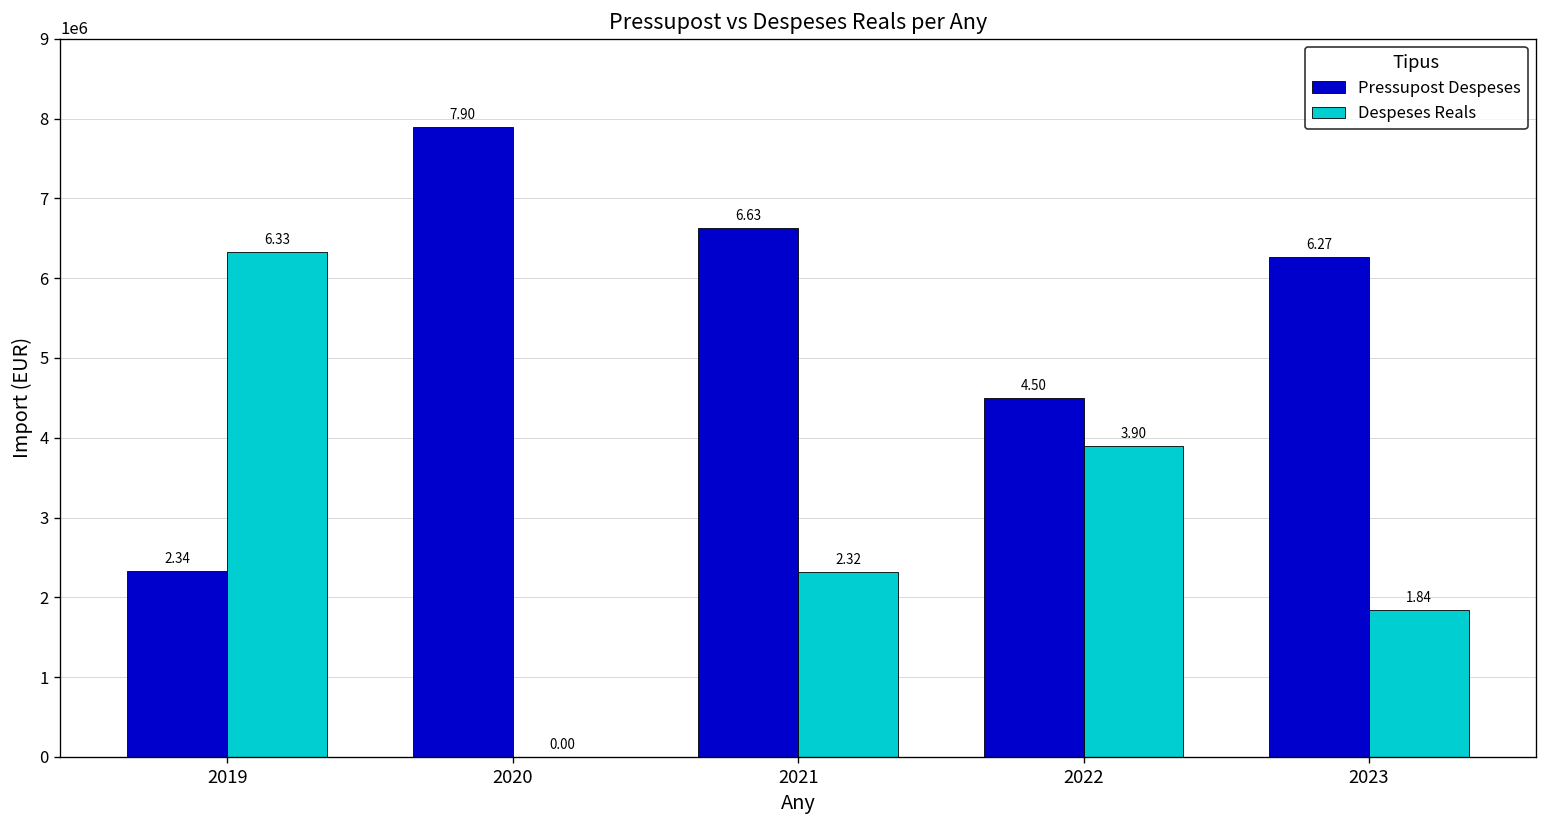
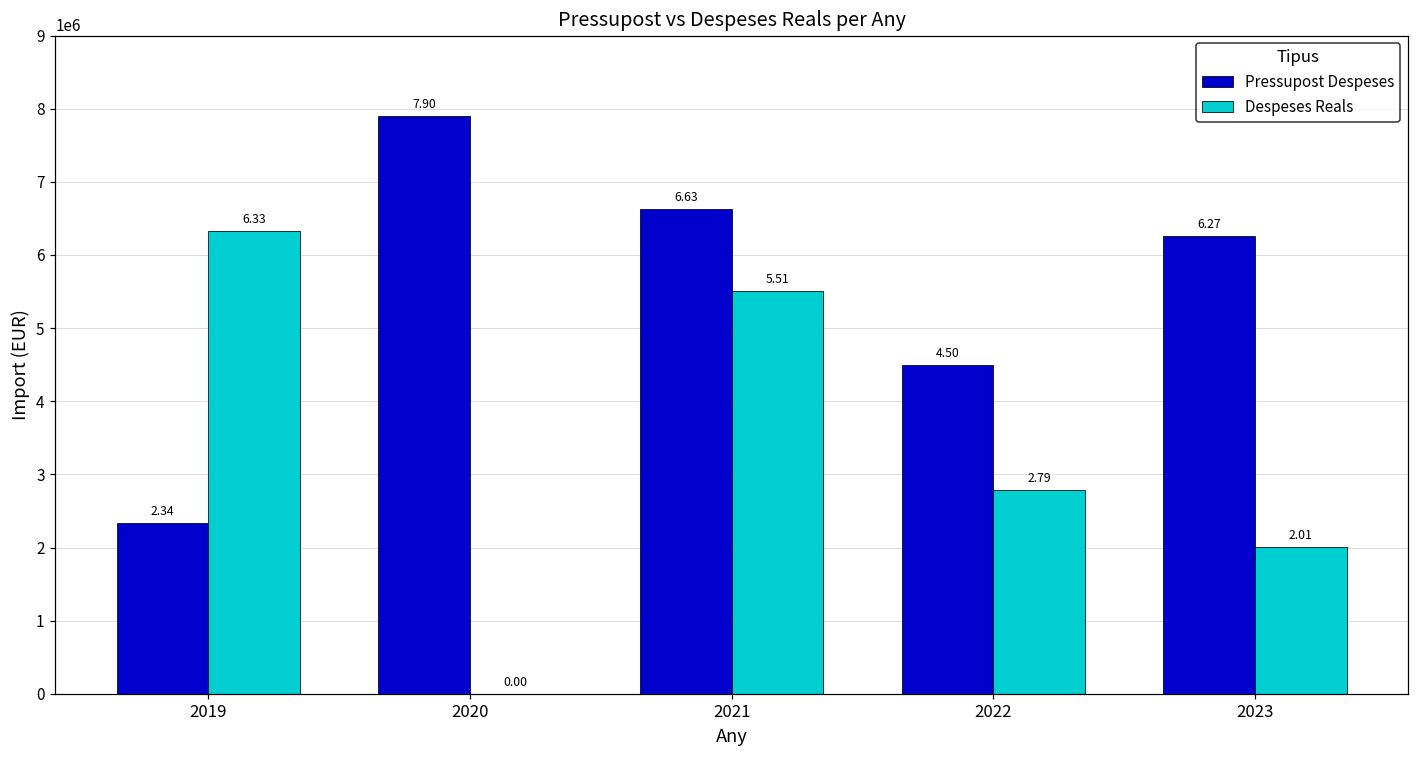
Despeses Reals, 2021: 2.32 -> 5.51
Despeses Reals, 2022: 3.90 -> 2.79
Despeses Reals, 2023: 1.84 -> 2.01
